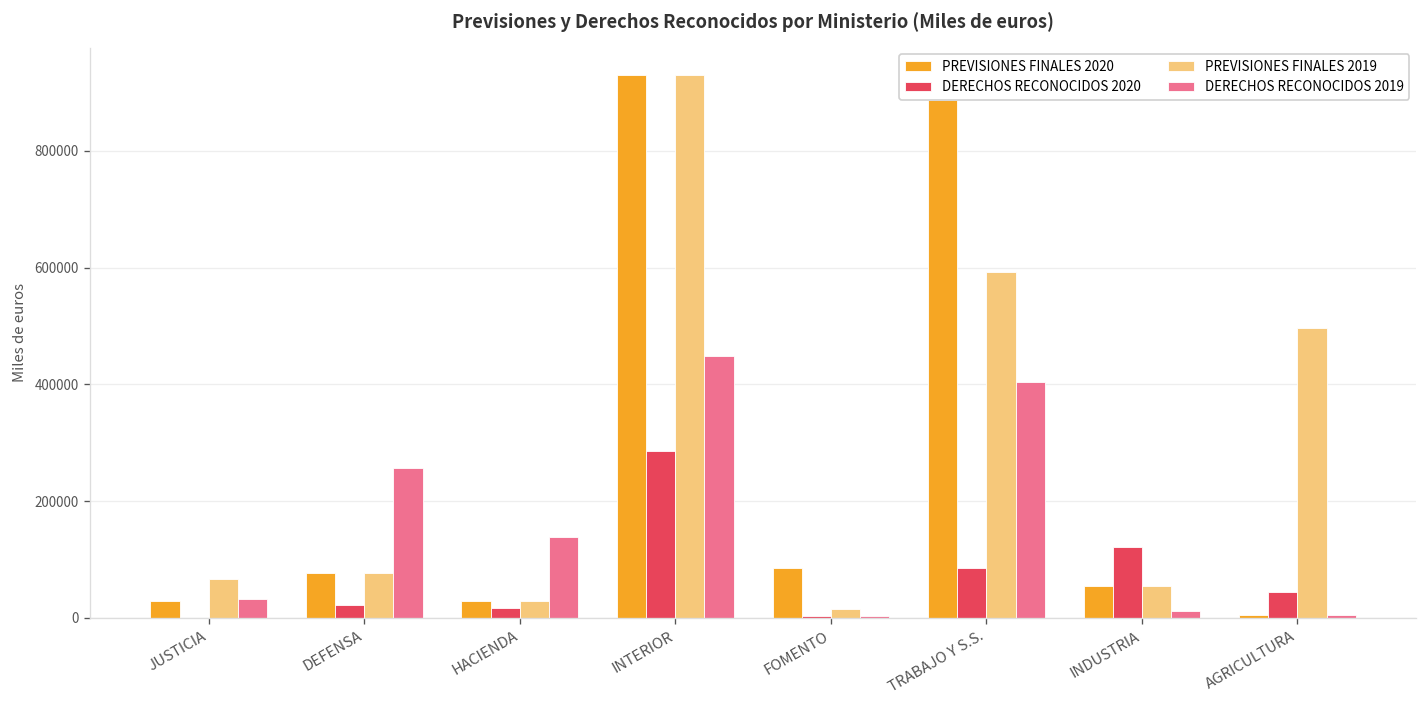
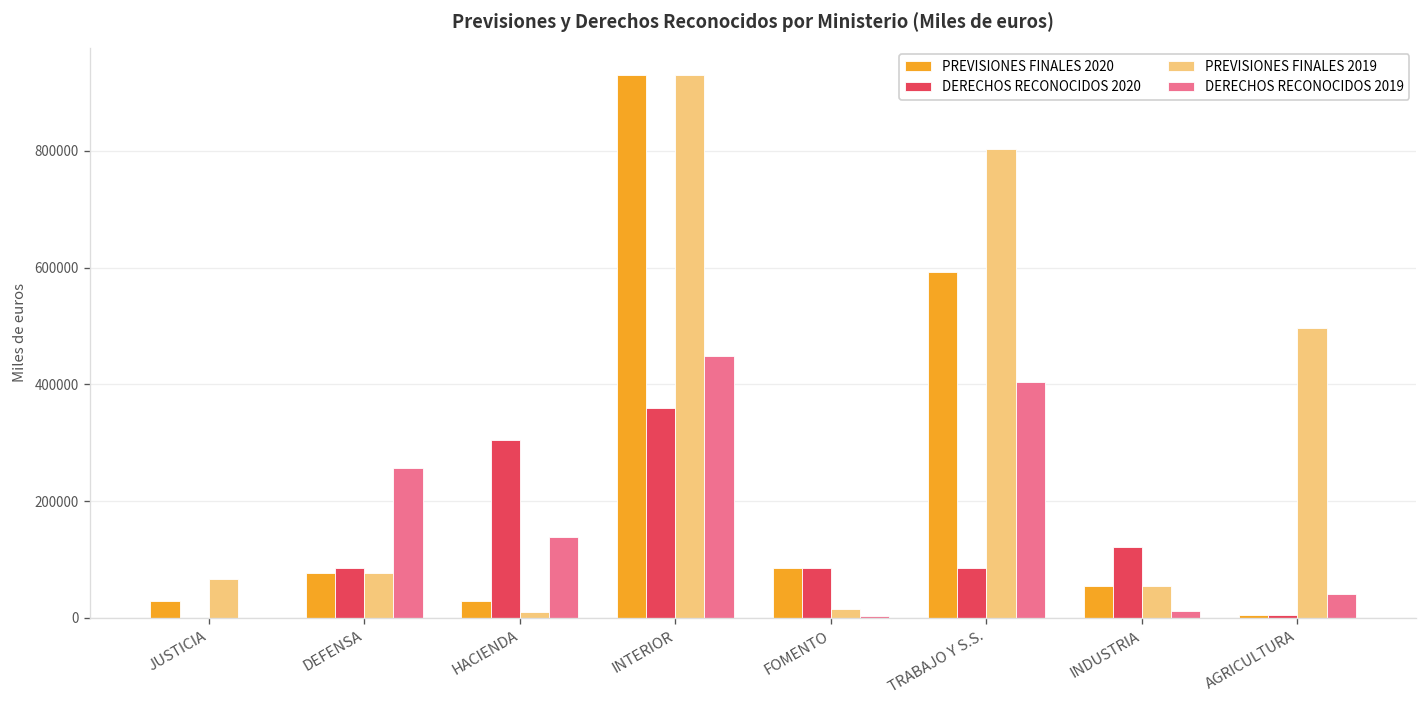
DERECHOS RECONOCIDOS 2019, JUSTICIA: 30000 -> 0
DERECHOS RECONOCIDOS 2020, DEFENSA: 20000 -> 80000
DERECHOS RECONOCIDOS 2020, HACIENDA: 20000 -> 310000
PREVISIONES FINALES 2019, HACIENDA: 30000 -> 10000
DERECHOS RECONOCIDOS 2020, INTERIOR: 290000 -> 360000
DERECHOS RECONOCIDOS 2020, FOMENTO: 0 -> 90000
PREVISIONES FINALES 2020, TRABAJO Y S.S.: 890000 -> 590000
PREVISIONES FINALES 2019, TRABAJO Y S.S.: 590000 -> 800000
DERECHOS RECONOCIDOS 2020, AGRICULTURA: 40000 -> 0
DERECHOS RECONOCIDOS 2019, AGRICULTURA: 0 -> 40000
